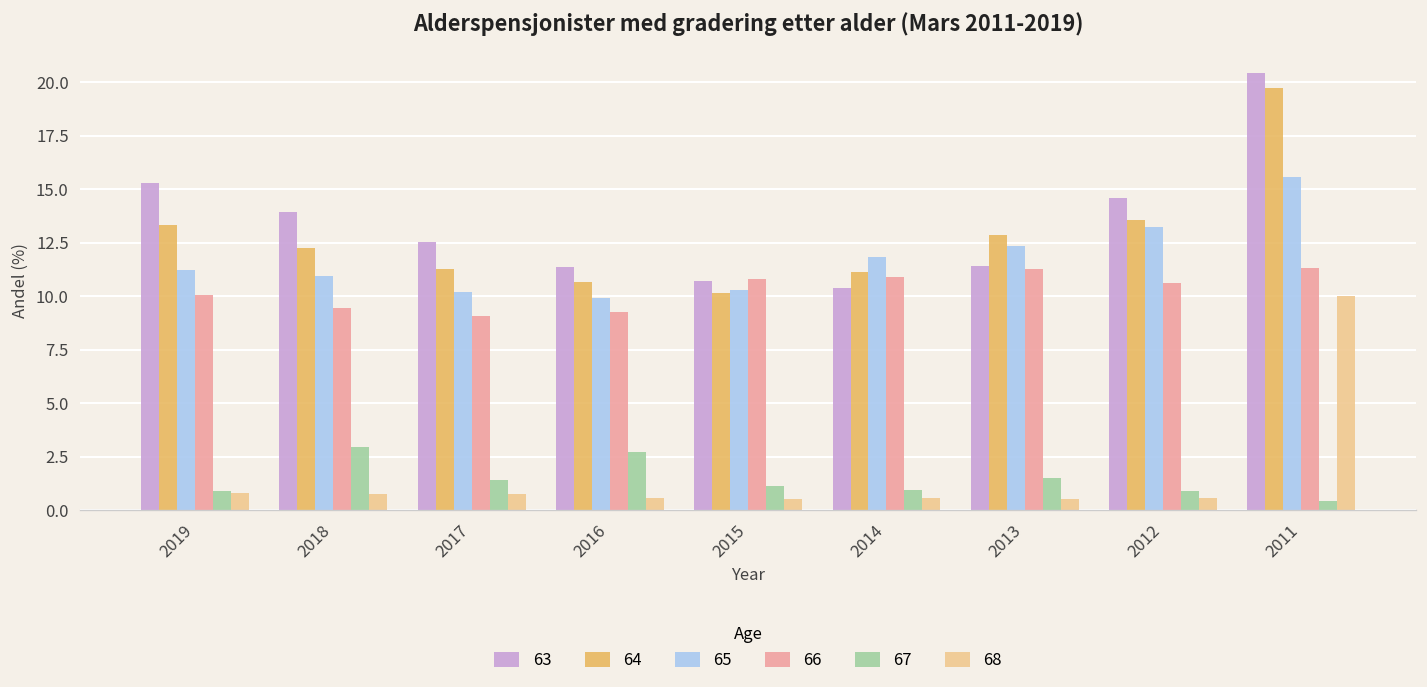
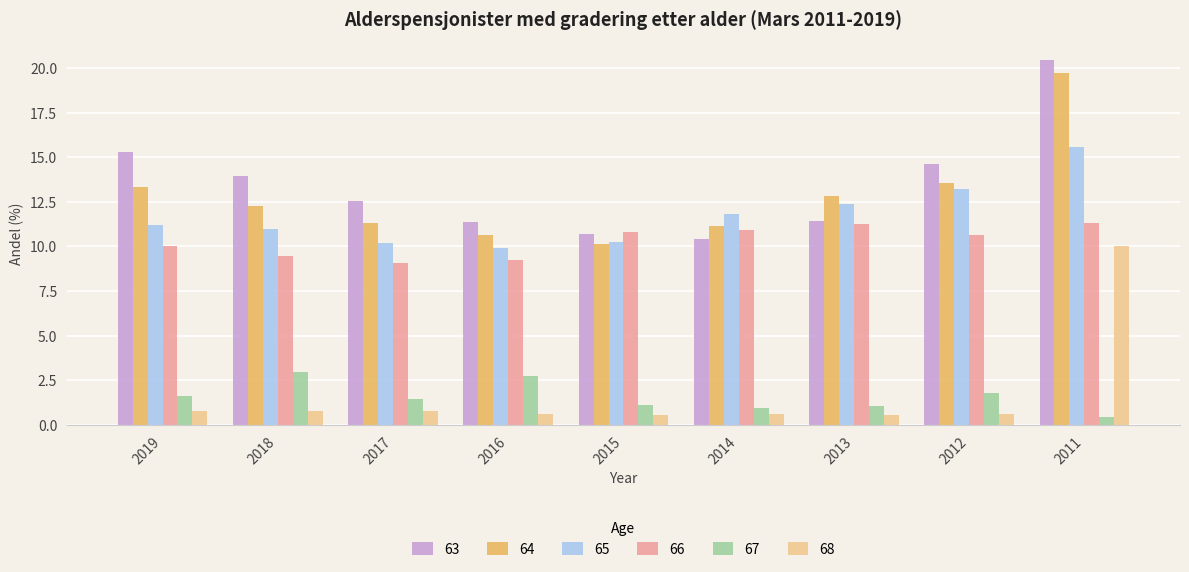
67, 2019: 0.9 -> 1.6
67, 2013: 1.5 -> 1.1
67, 2012: 0.9 -> 1.8
